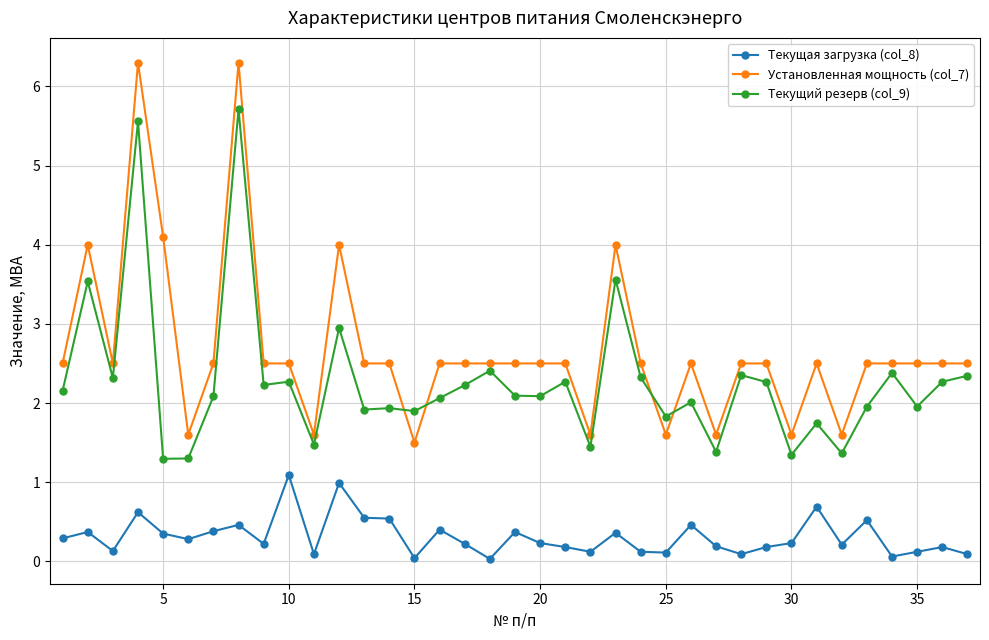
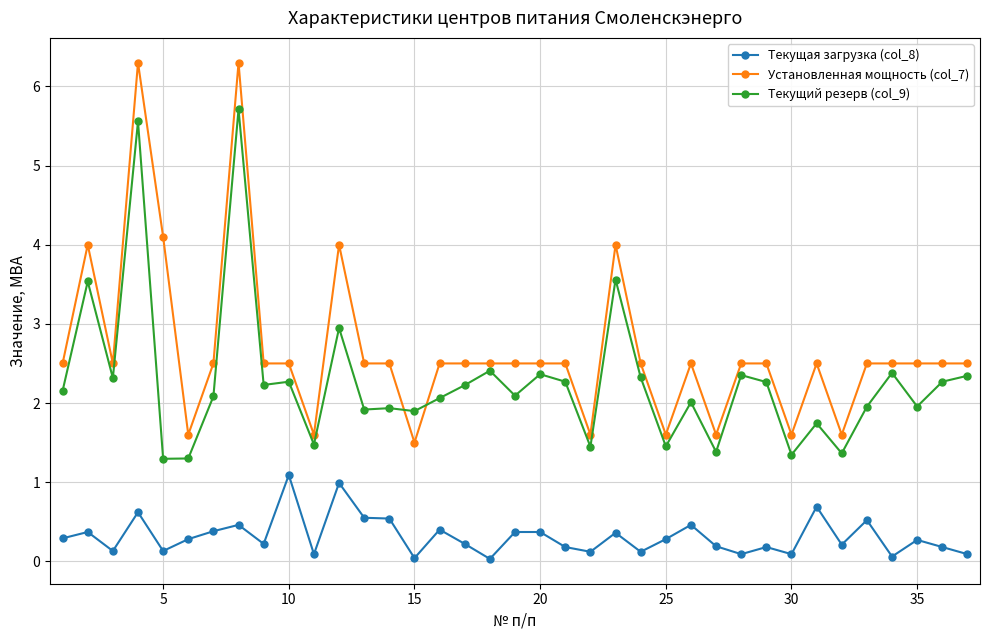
Текущая загрузка (col_8), 5: 0.4 -> 0.1
Текущая загрузка (col_8), 20: 0.2 -> 0.4
Текущий резерв (col_9), 20: 2.1 -> 2.4
Текущая загрузка (col_8), 25: 0.1 -> 0.3
Текущий резерв (col_9), 25: 1.8 -> 1.5
Текущая загрузка (col_8), 30: 0.2 -> 0.1
Текущая загрузка (col_8), 35: 0.1 -> 0.3
